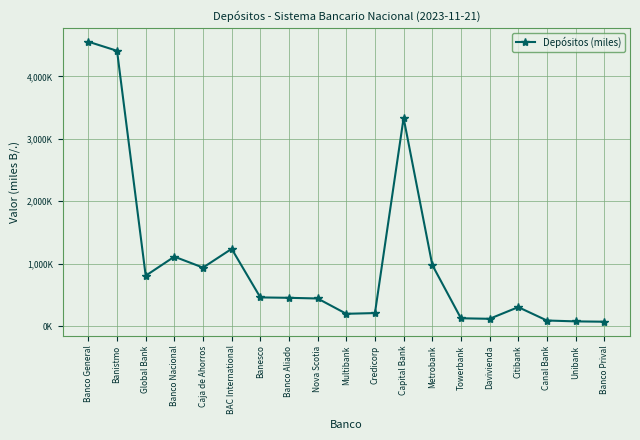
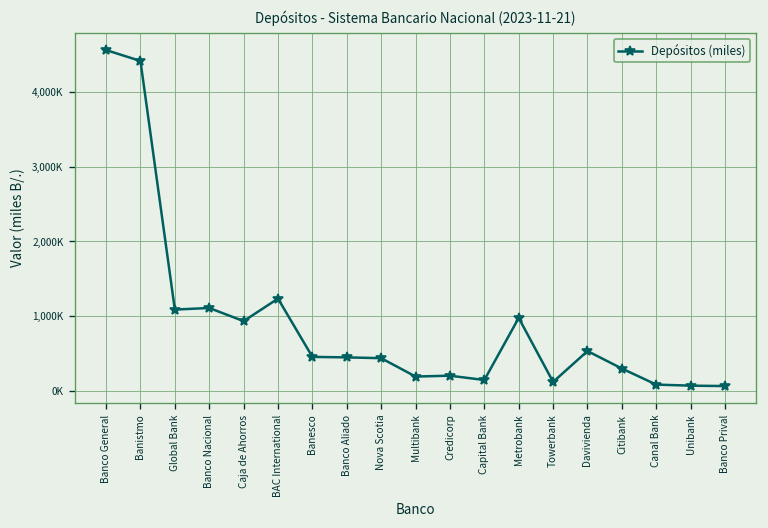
Global Bank: 800,000 -> 1,100,000
Capital Bank: 3,300,000 -> 100,000
Davivienda: 100,000 -> 500,000
